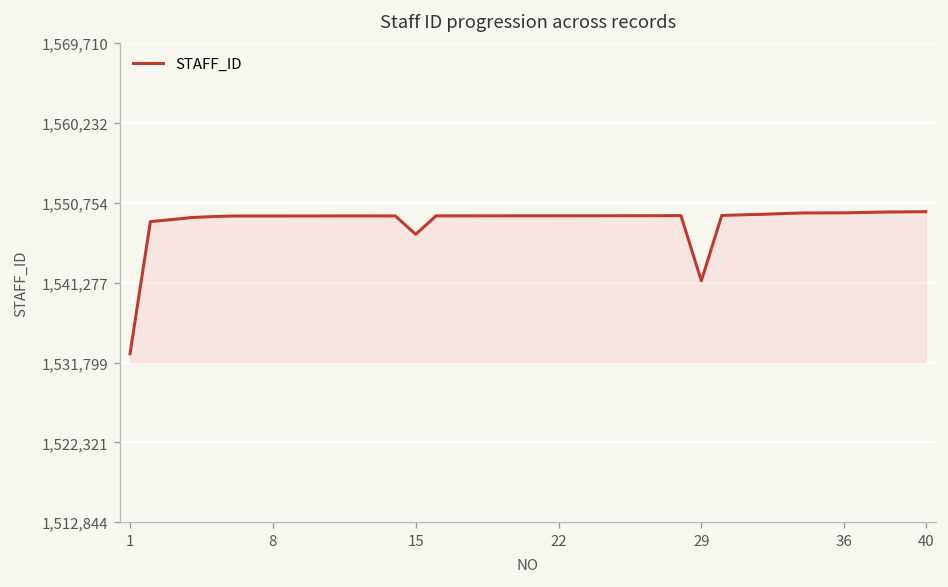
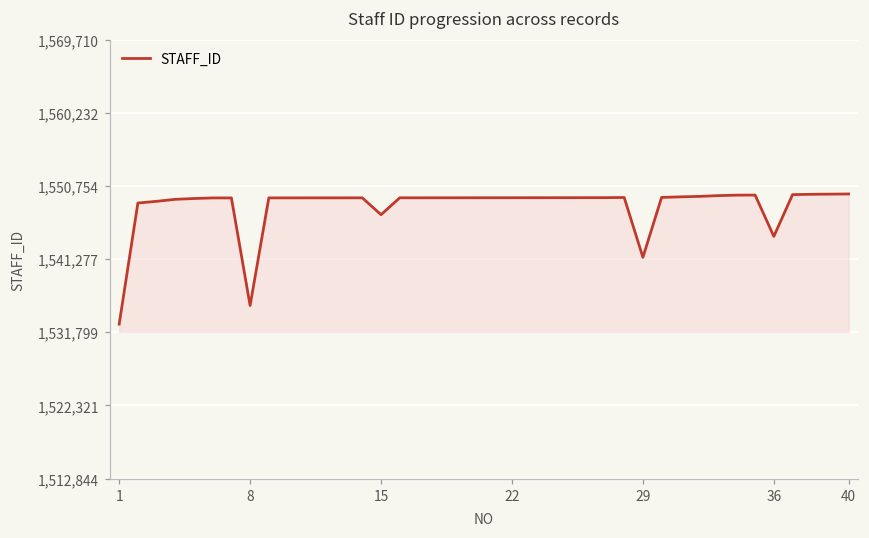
8: 1,549,000 -> 1,535,000
36: 1,550,000 -> 1,544,000
